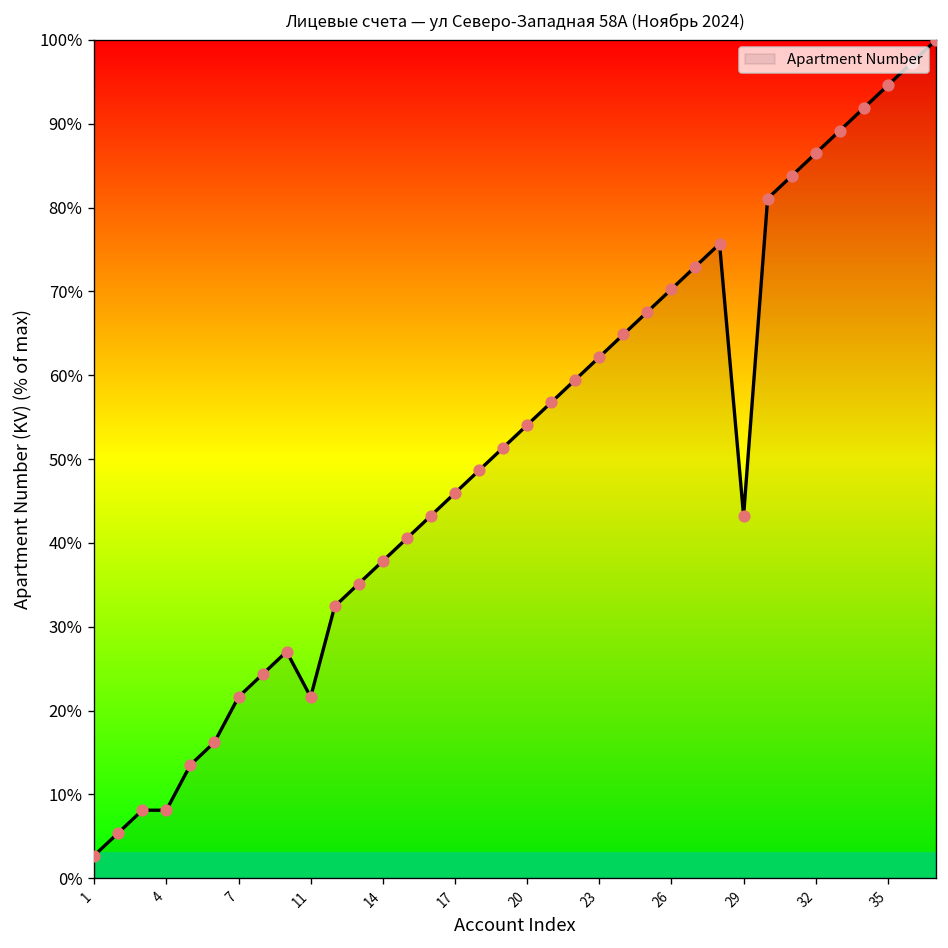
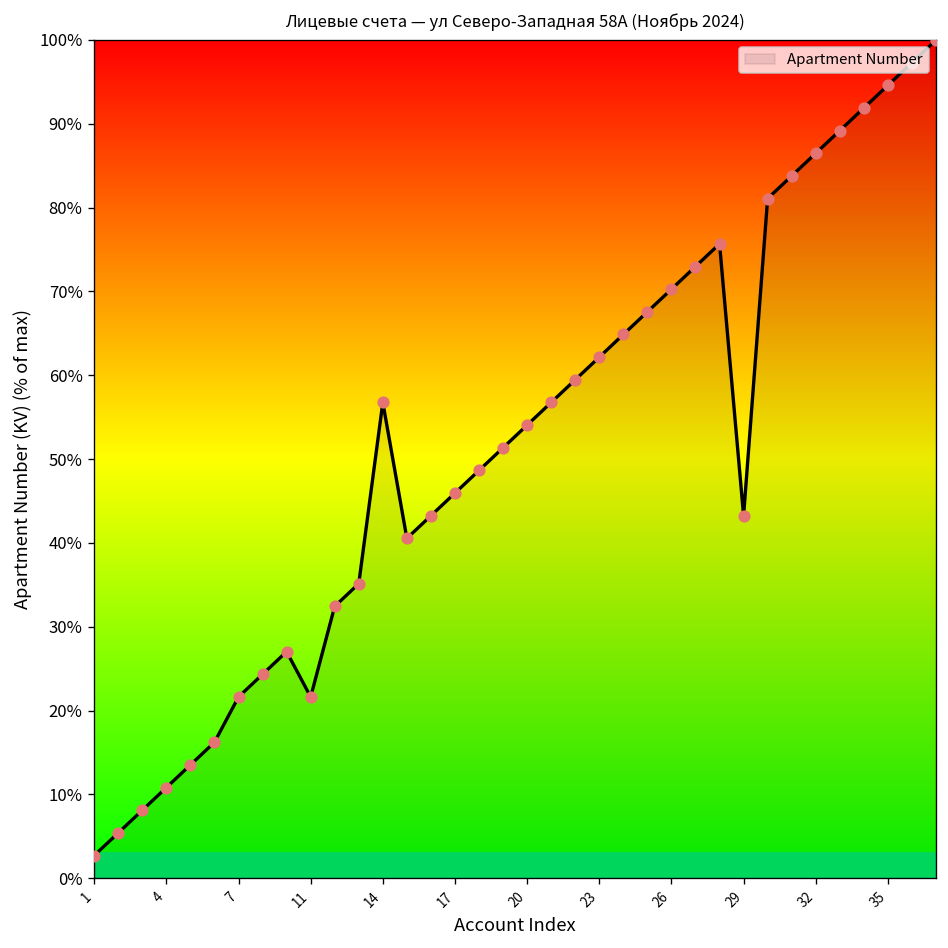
4: 8% -> 11%
14: 38% -> 57%
